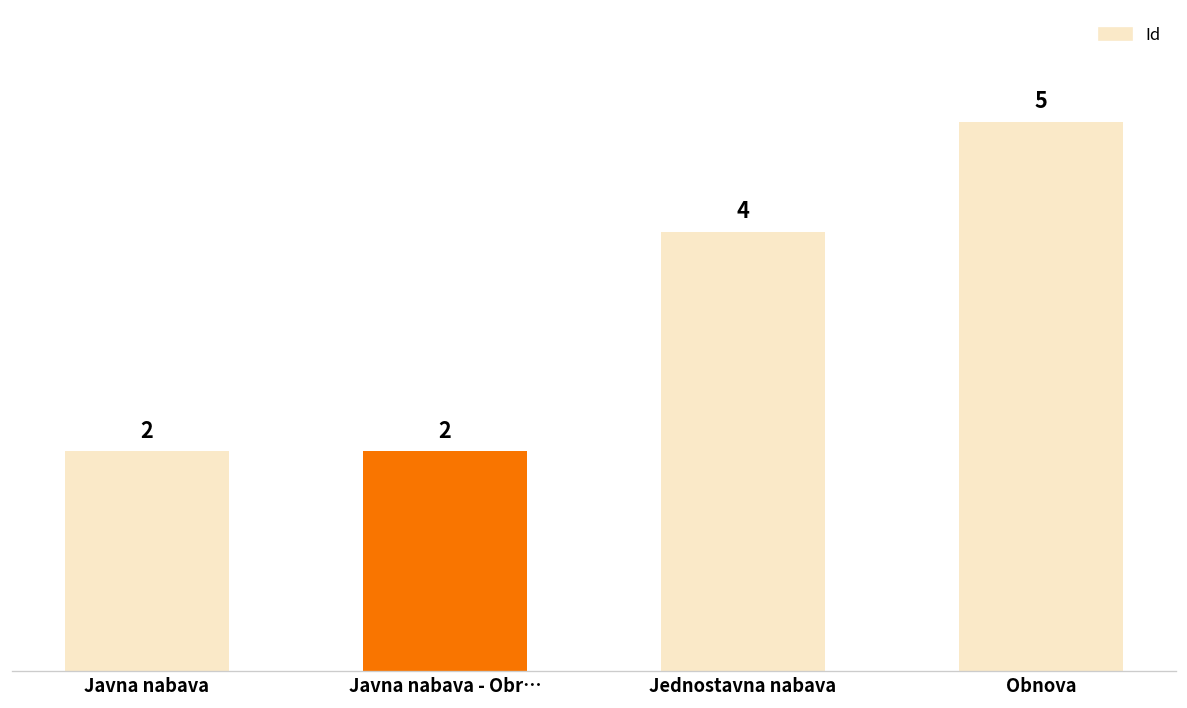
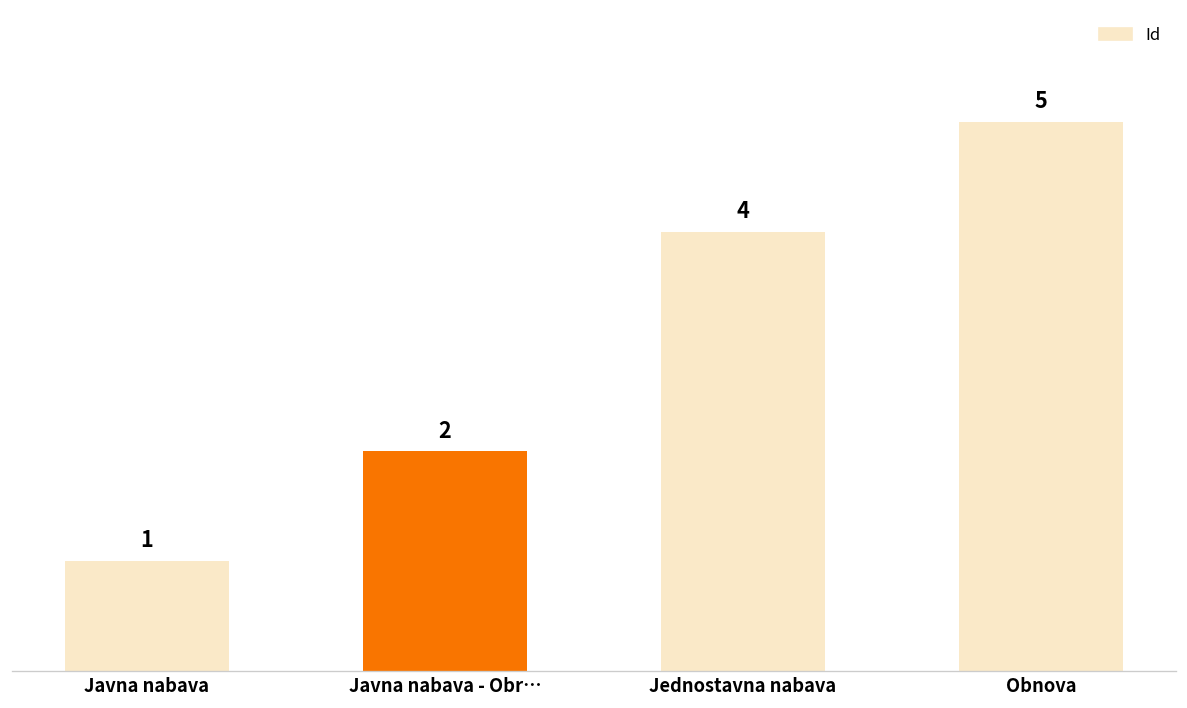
Javna nabava: 2 -> 1
